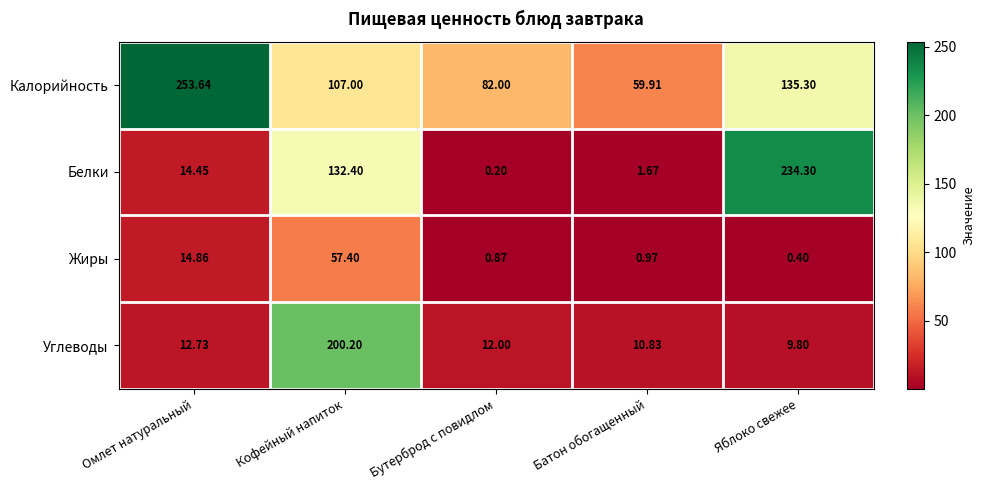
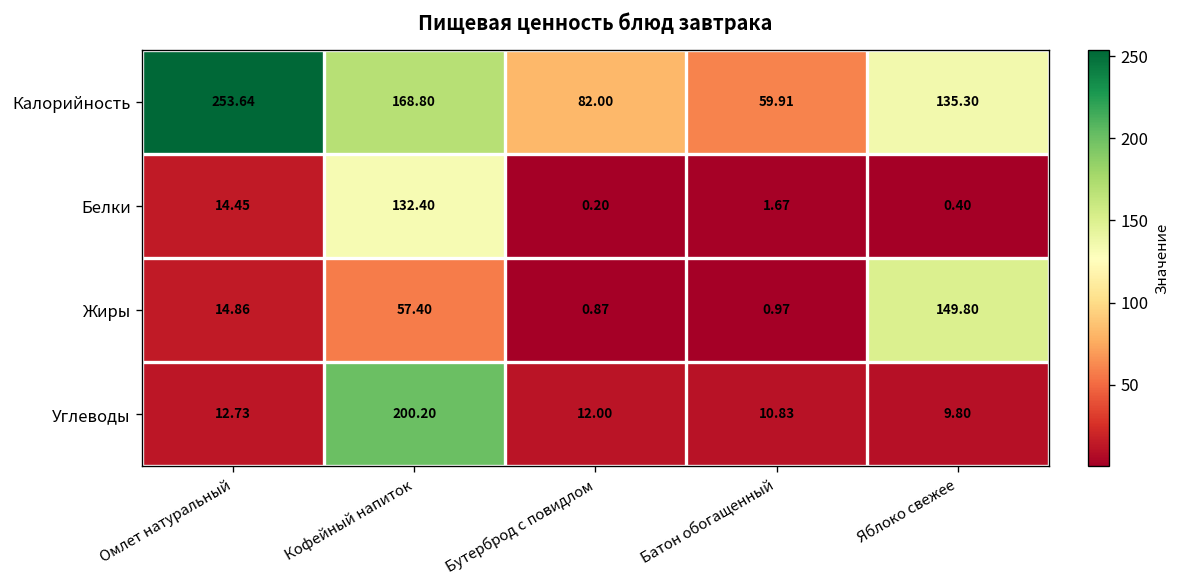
Калорийность, Кофейный напиток: 107.00 -> 168.80
Белки, Яблоко свежее: 234.30 -> 0.40
Жиры, Яблоко свежее: 0.40 -> 149.80
